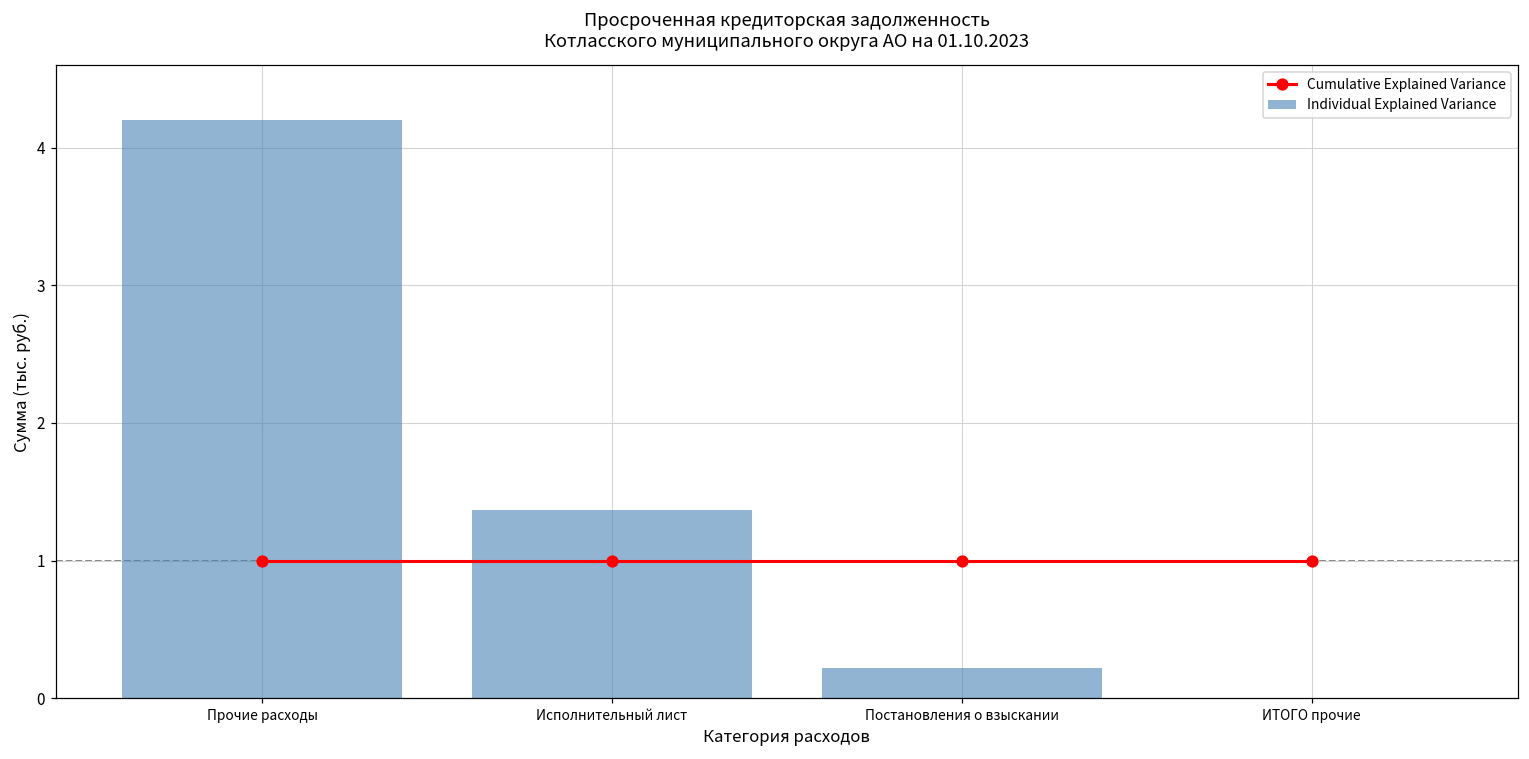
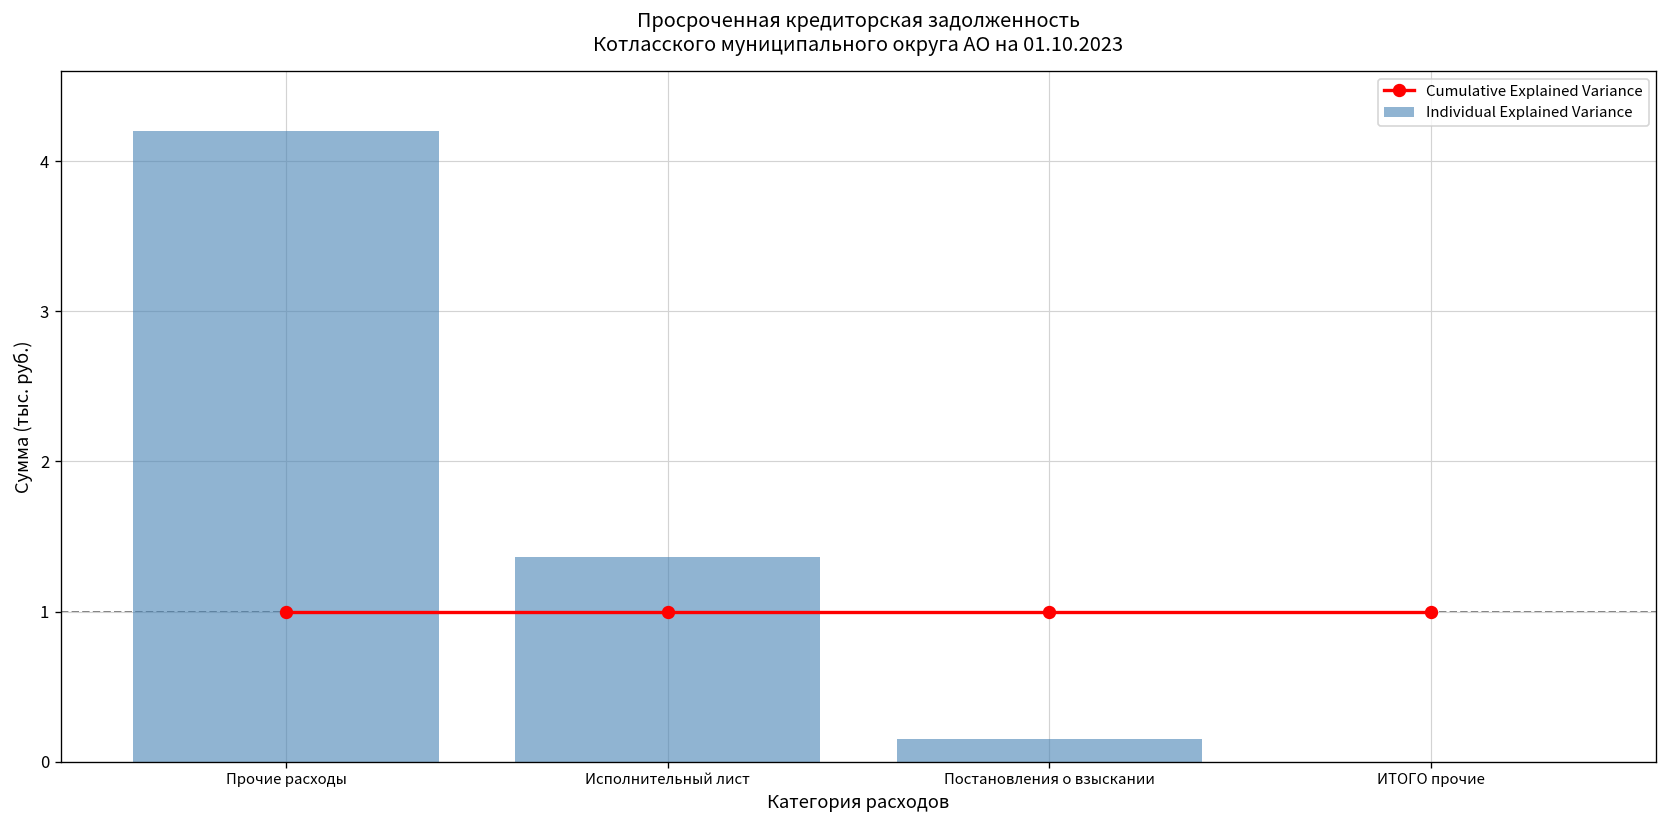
Individual Explained Variance, Постановления о взыскании: 0.22 -> 0.15
